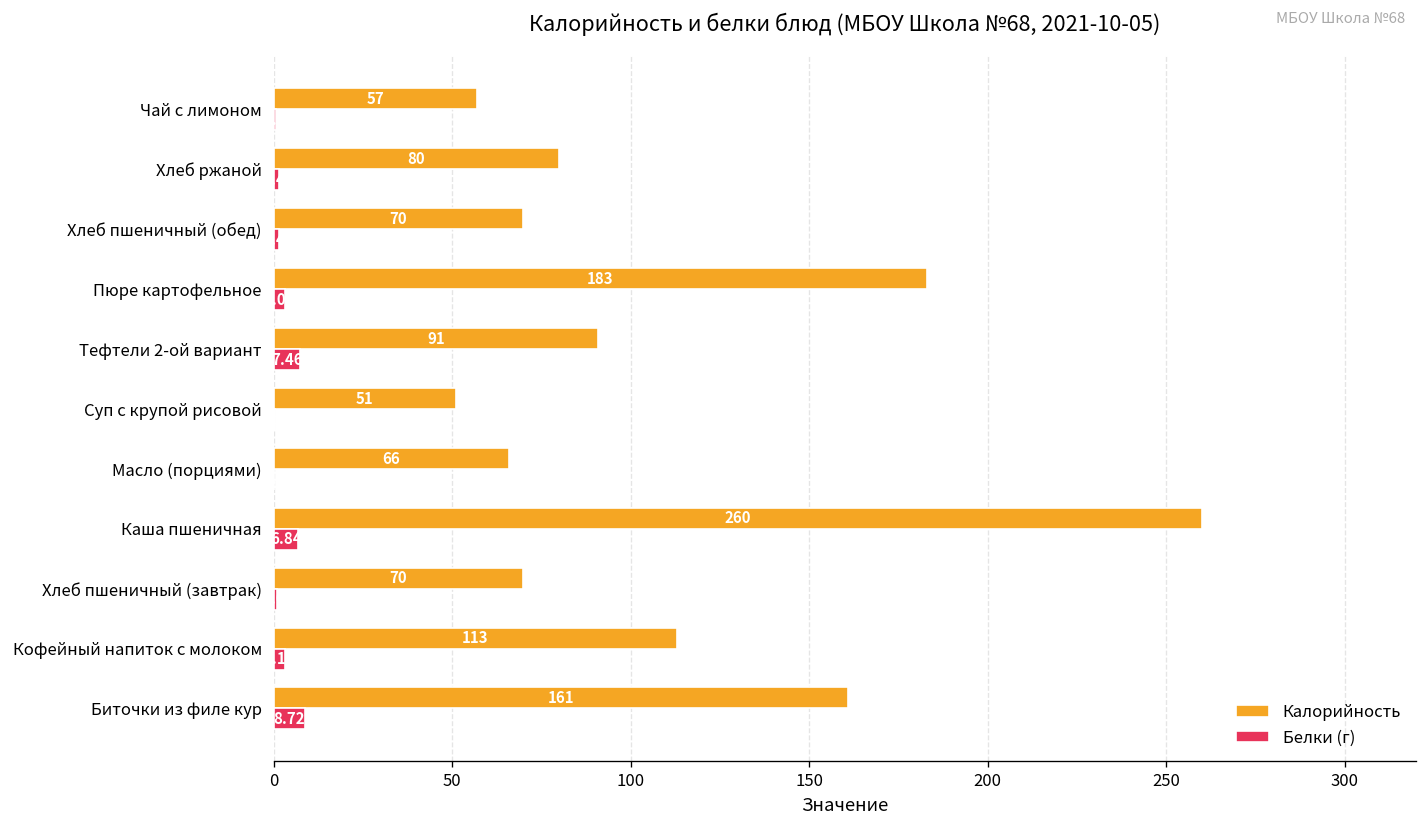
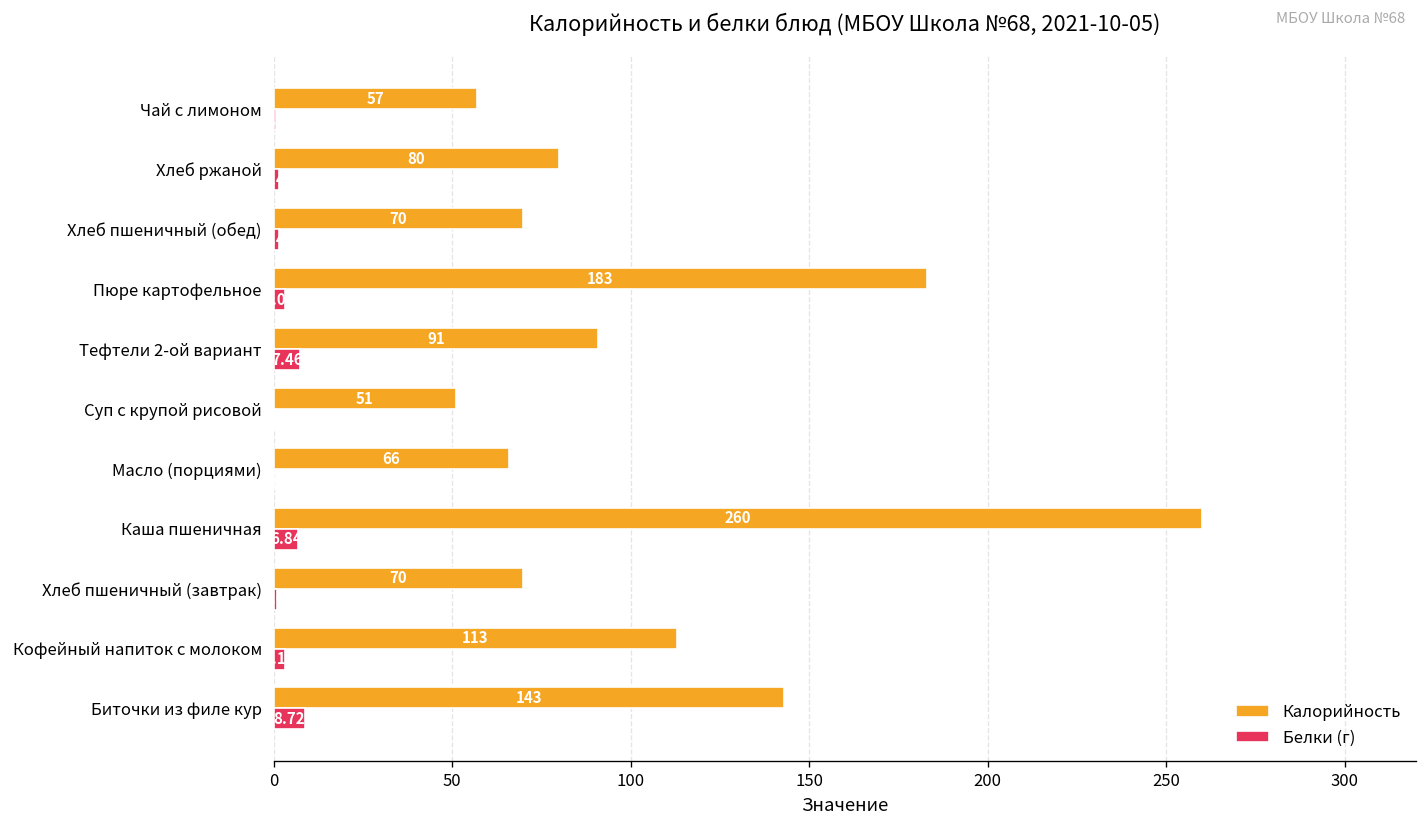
Калорийность, Биточки из филе кур: 161 -> 143
